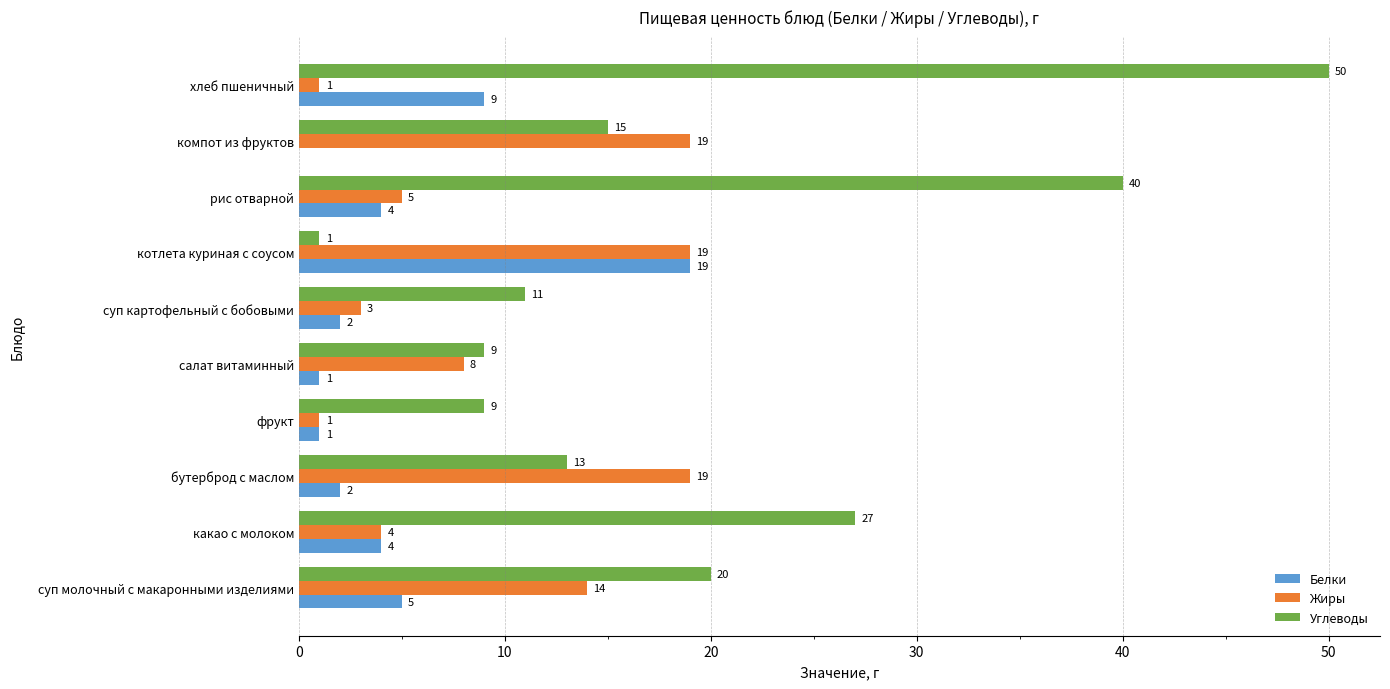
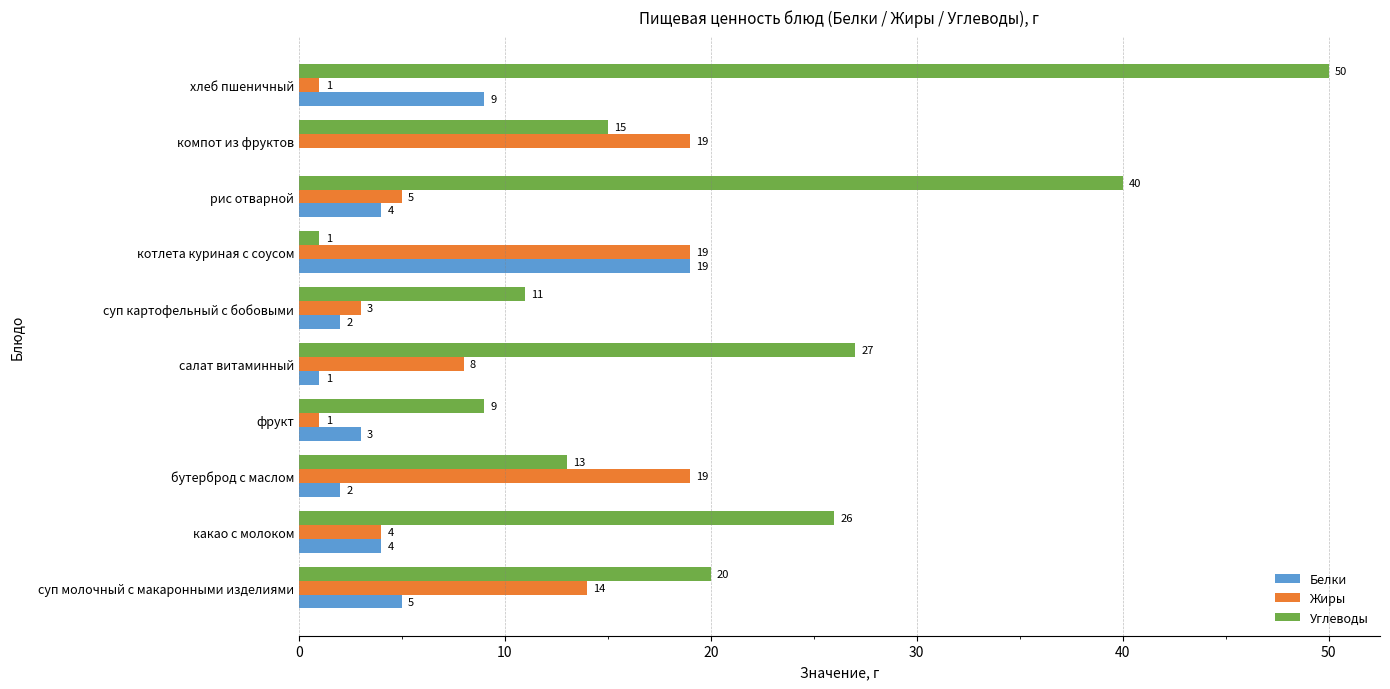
Углеводы, салат витаминный: 9 -> 27
Белки, фрукт: 1 -> 3
Углеводы, какао с молоком: 27 -> 26
